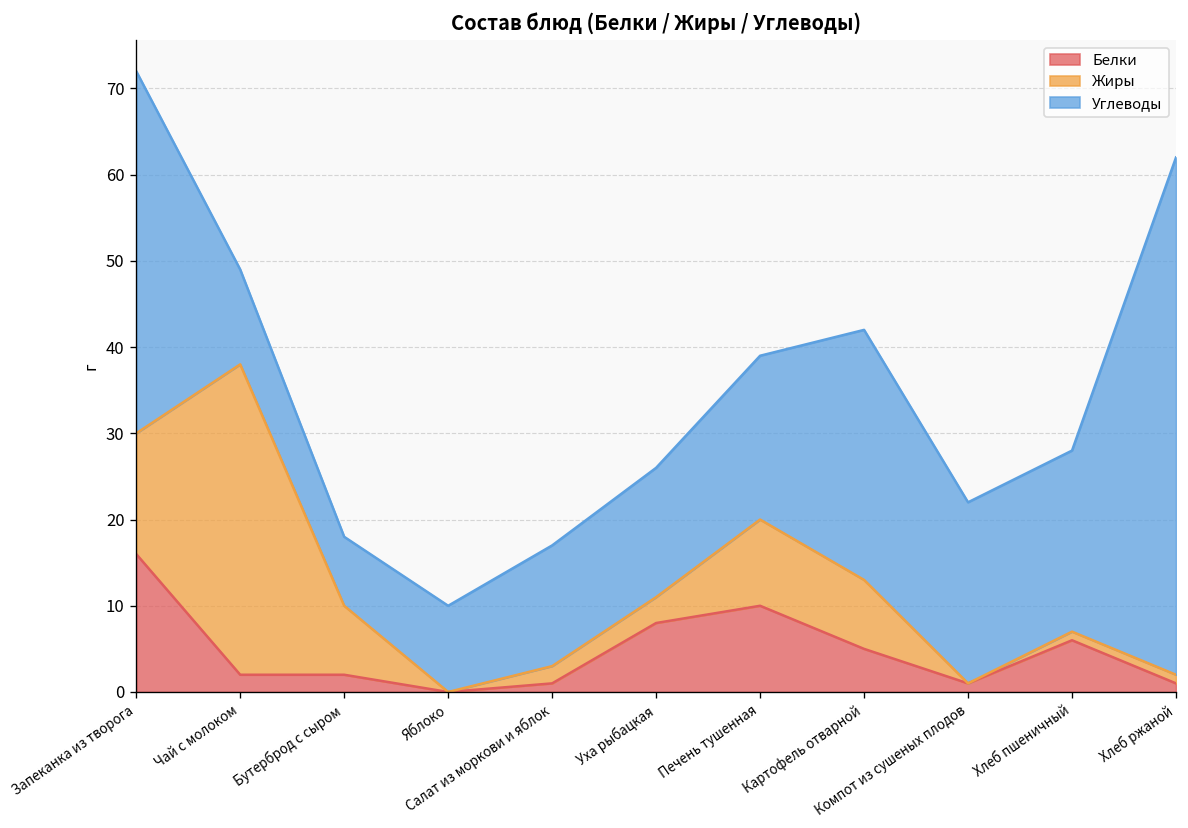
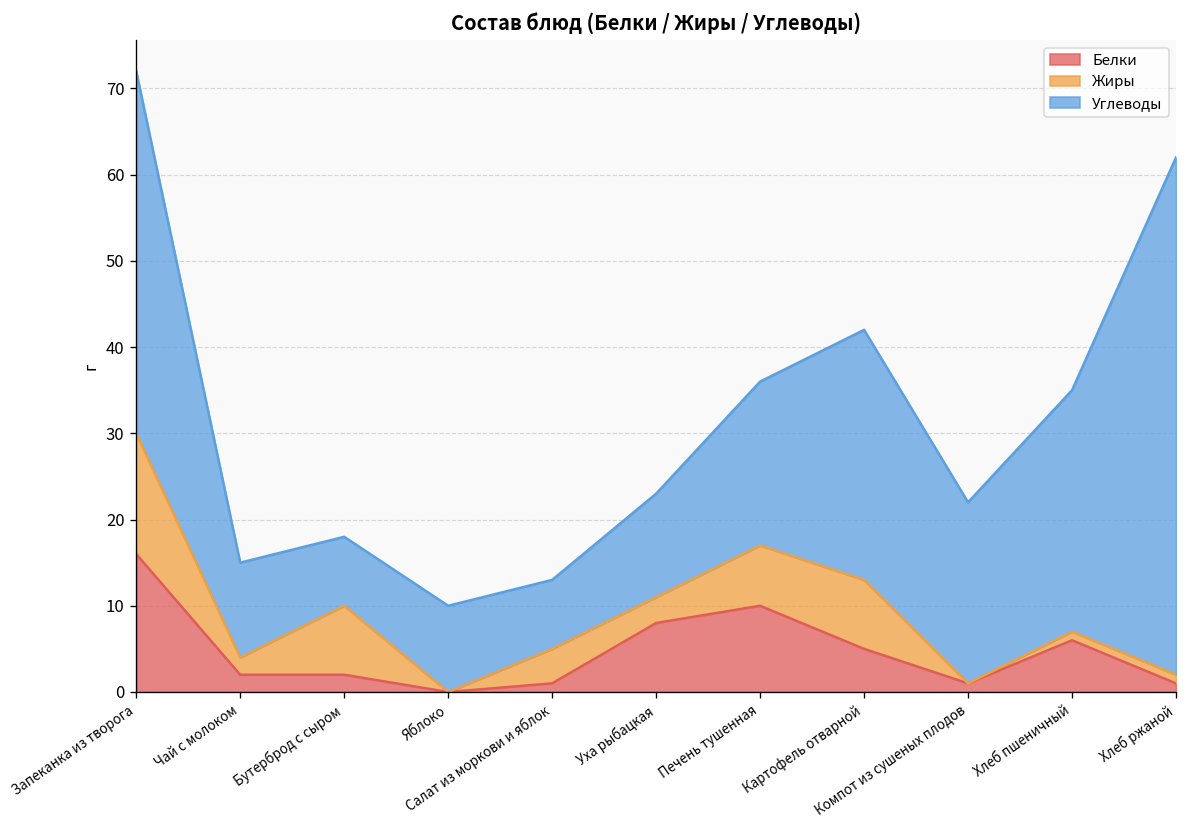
Жиры, Чай с молоком: 36 -> 2
Жиры, Салат из моркови и яблок: 2 -> 4
Углеводы, Салат из моркови и яблок: 14 -> 8
Углеводы, Уха рыбацкая: 15 -> 12
Жиры, Печень тушенная: 10 -> 7
Углеводы, Хлеб пшеничный: 21 -> 28
